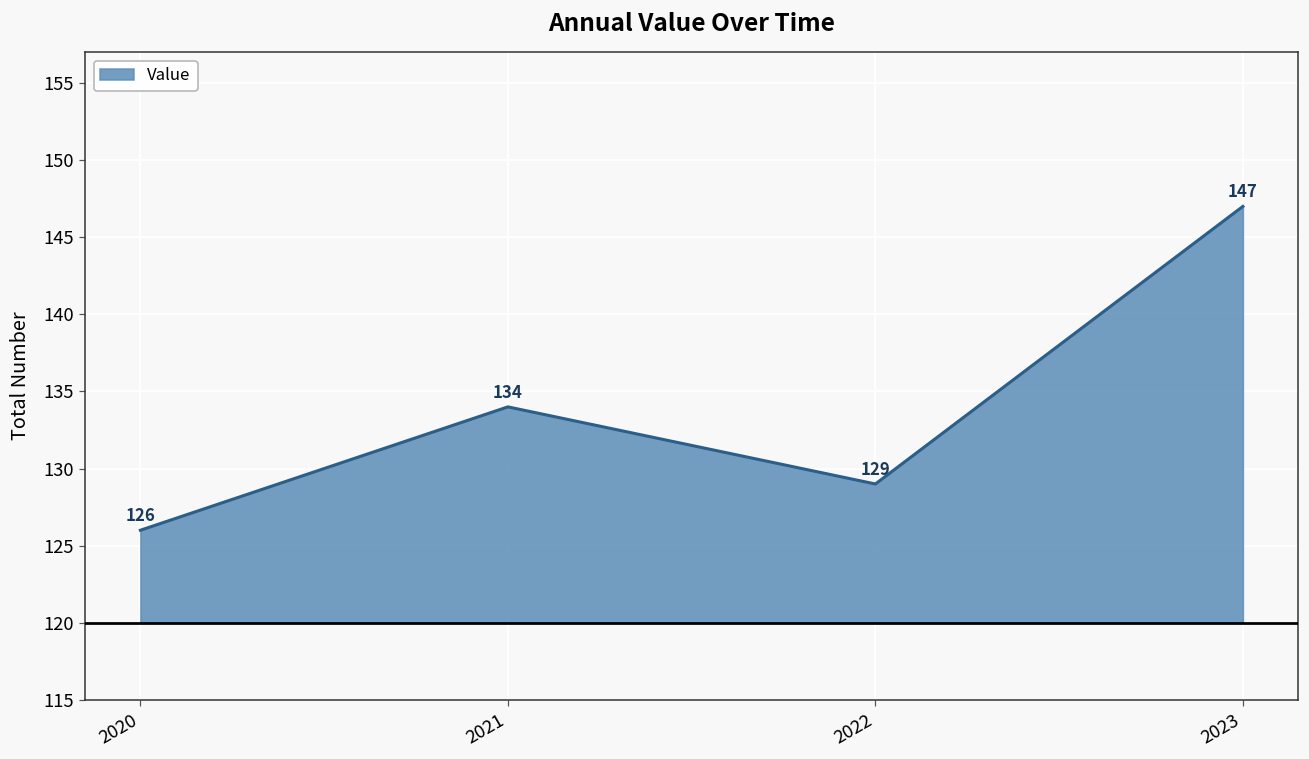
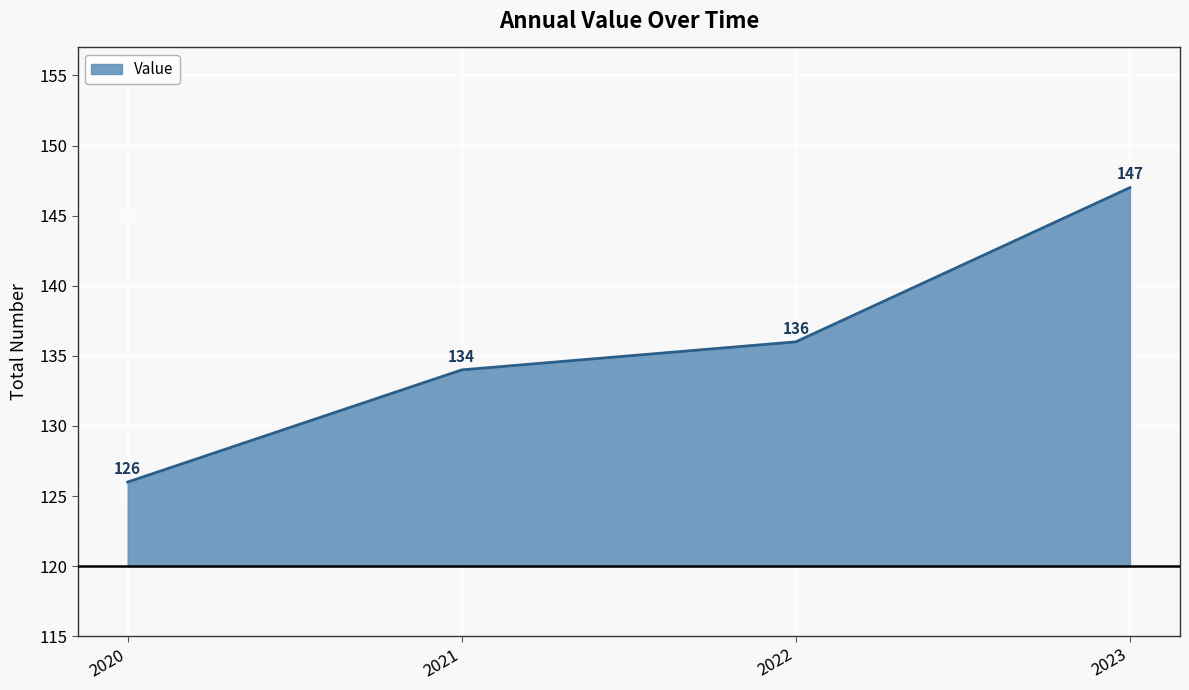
2022: 129 -> 136
